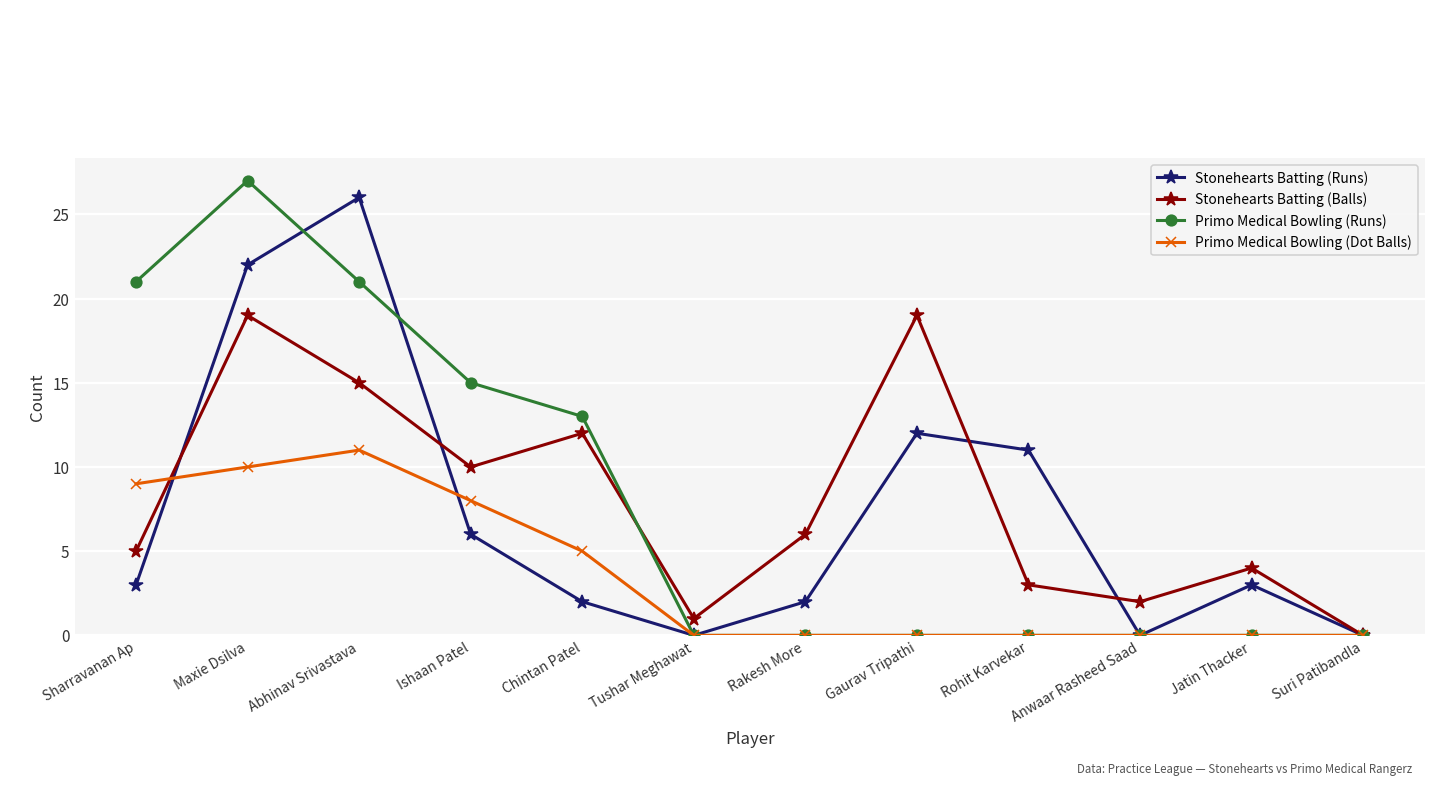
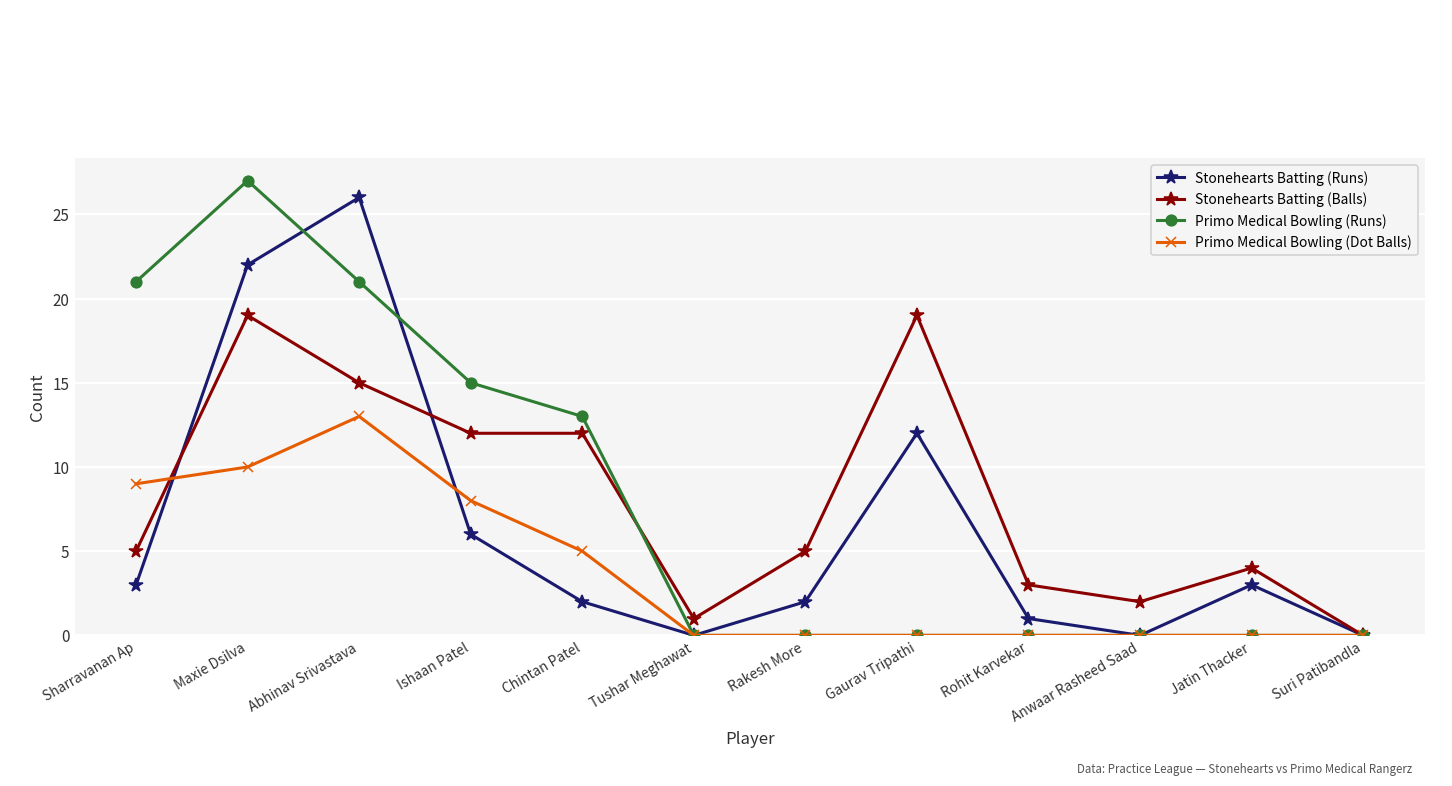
Primo Medical Bowling (Dot Balls), Abhinav Srivastava: 11 -> 13
Stonehearts Batting (Balls), Ishaan Patel: 10 -> 12
Stonehearts Batting (Balls), Rakesh More: 6 -> 5
Stonehearts Batting (Runs), Rohit Karvekar: 11 -> 1
